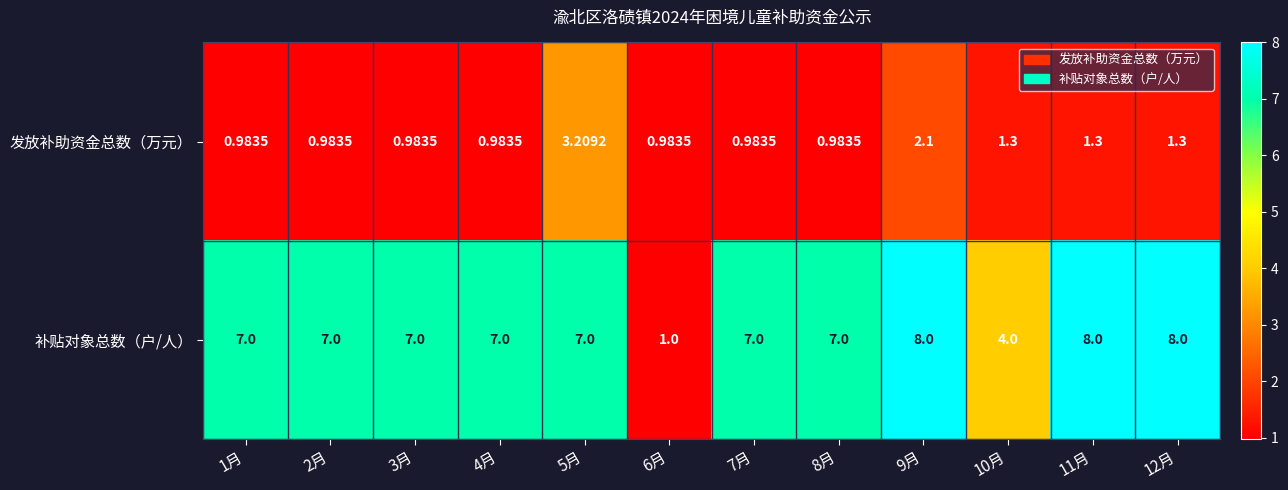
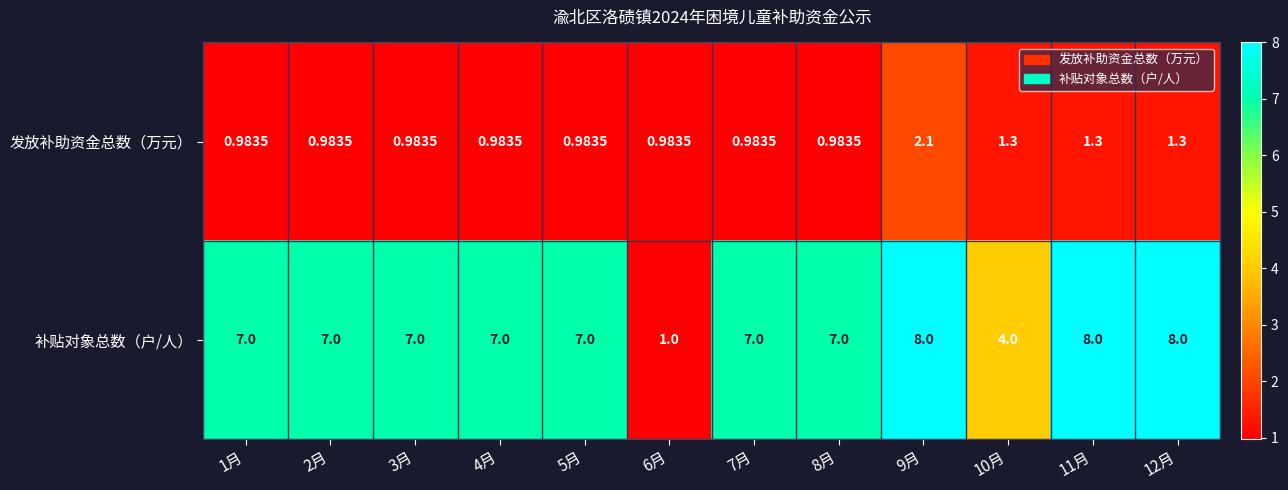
发放补助资金总数（万元）, 5月: 3.2092 -> 0.9835
